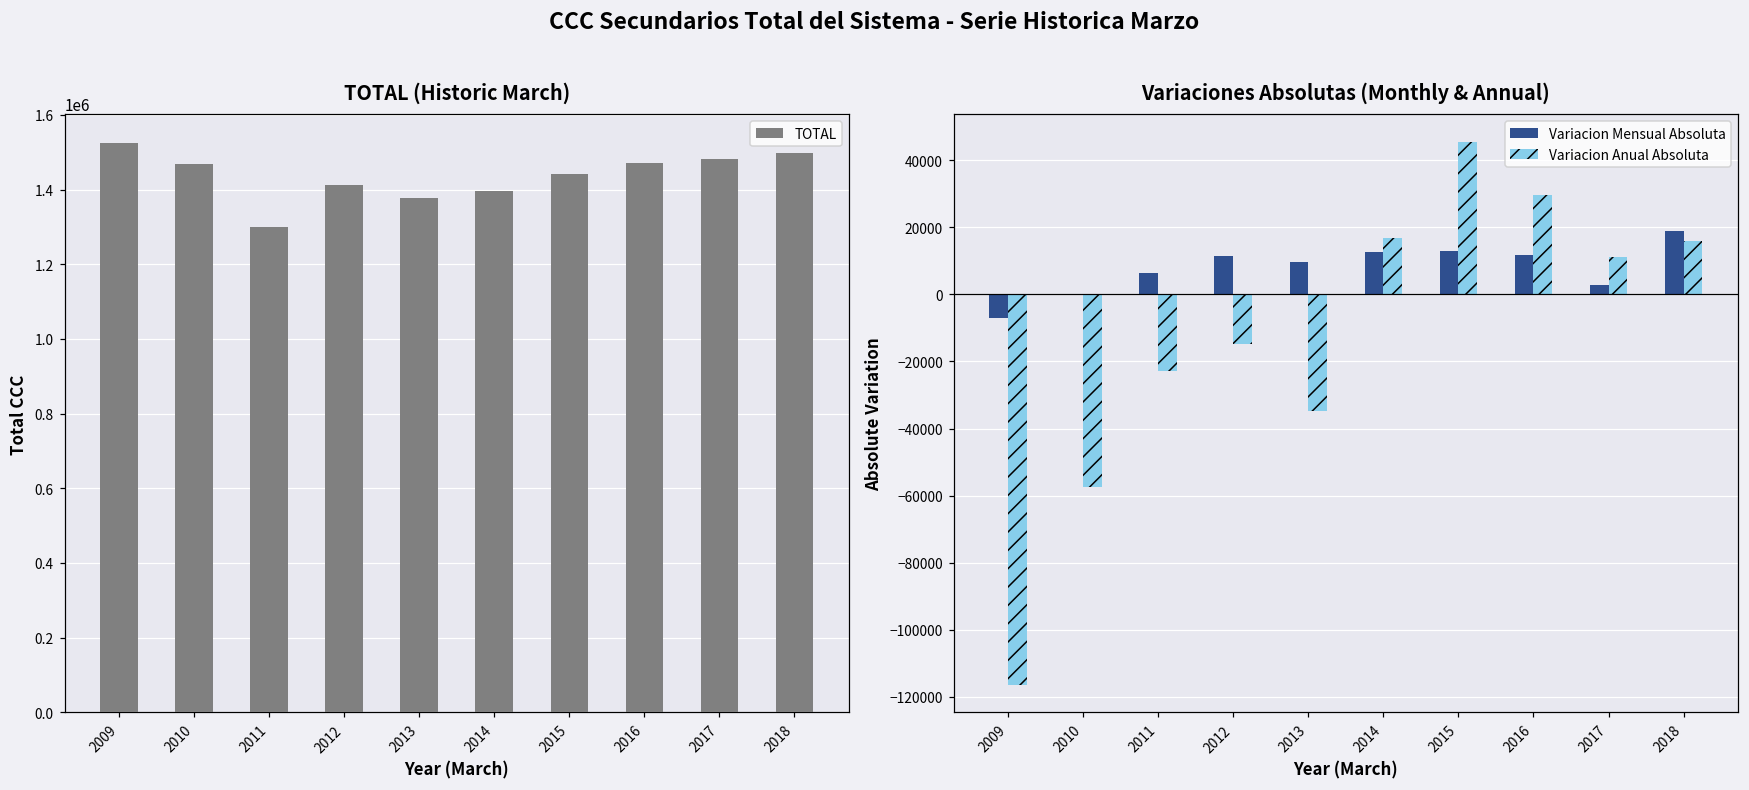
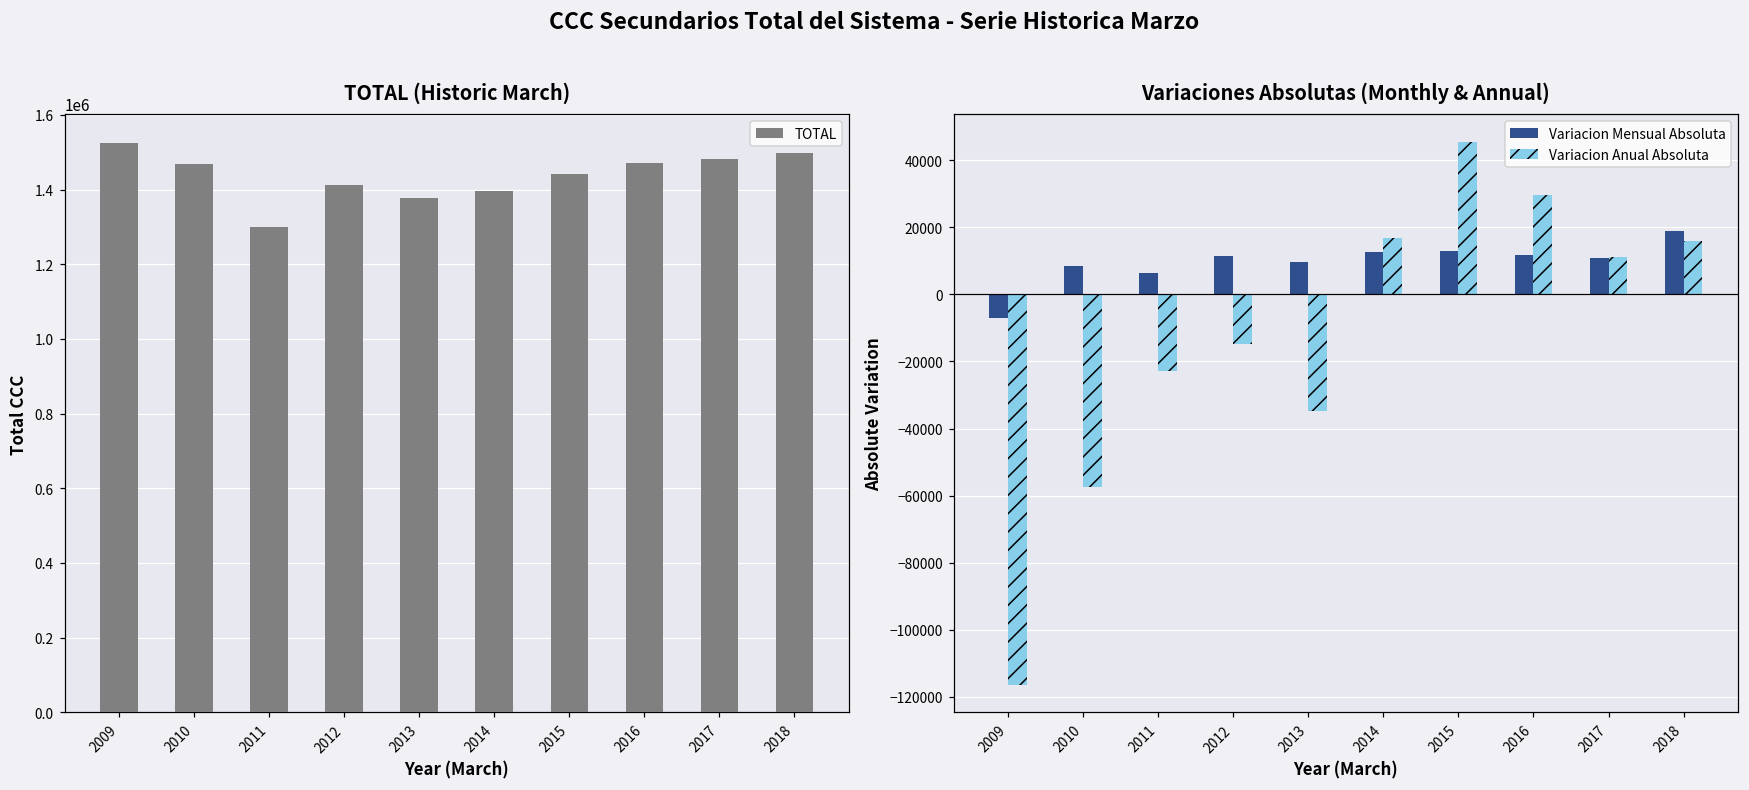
Variaciones Absolutas (Monthly & Annual), Variacion Mensual Absoluta, 2010: 0 -> 8000
Variaciones Absolutas (Monthly & Annual), Variacion Mensual Absoluta, 2017: 3000 -> 11000
